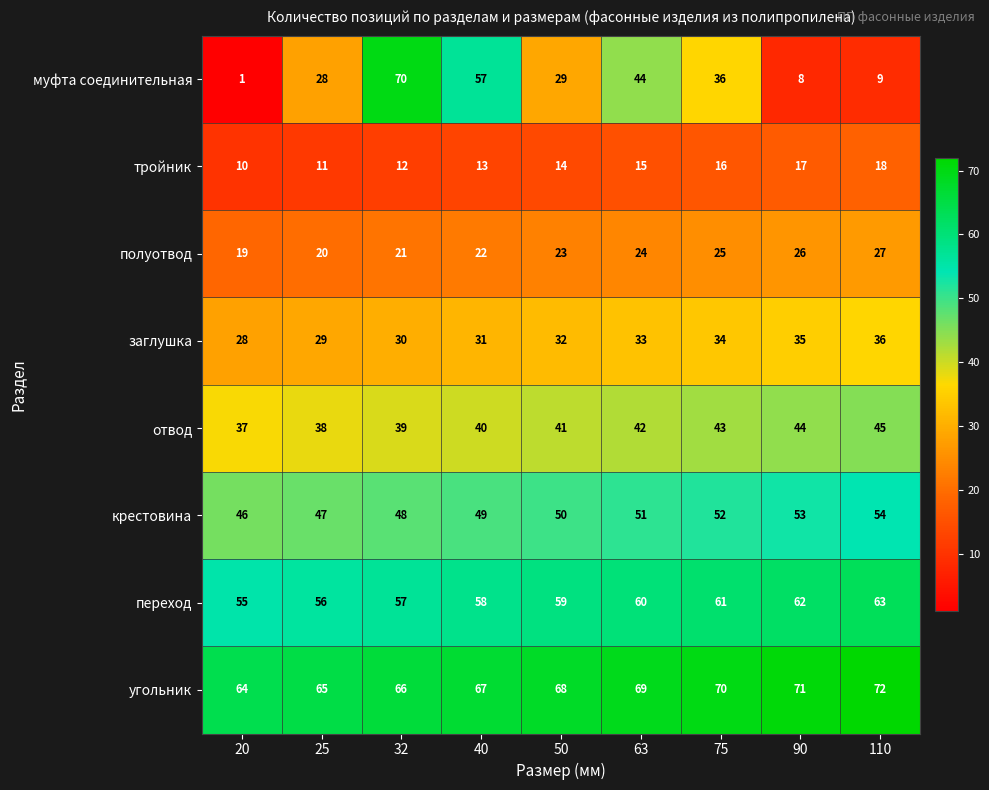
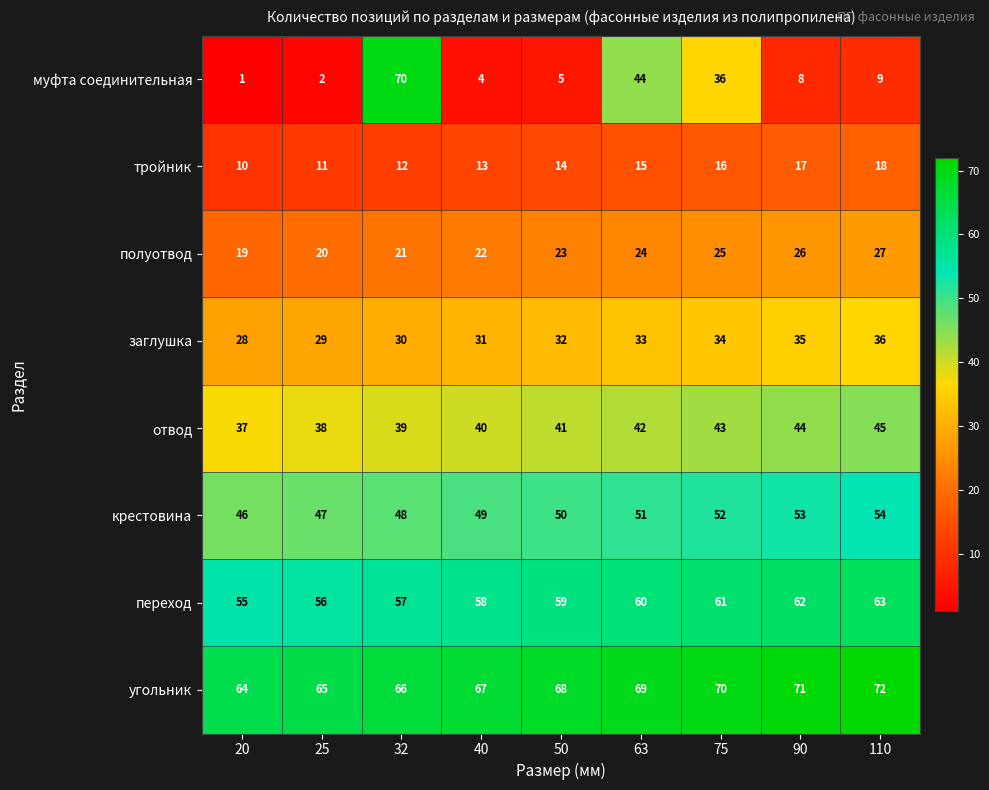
муфта соединительная, 25: 28 -> 2
муфта соединительная, 40: 57 -> 4
муфта соединительная, 50: 29 -> 5
